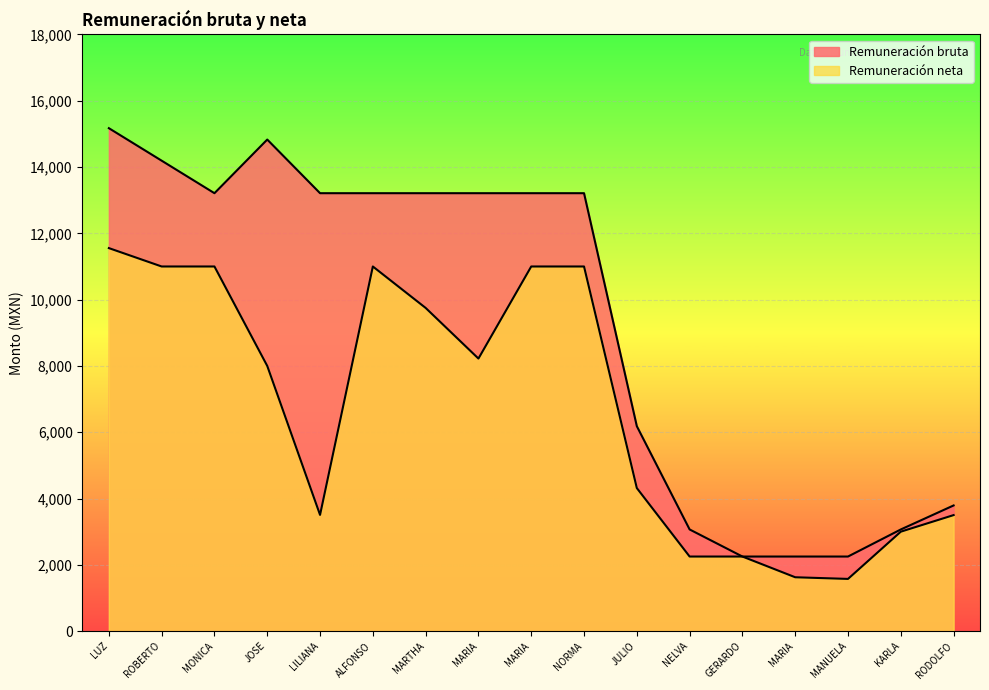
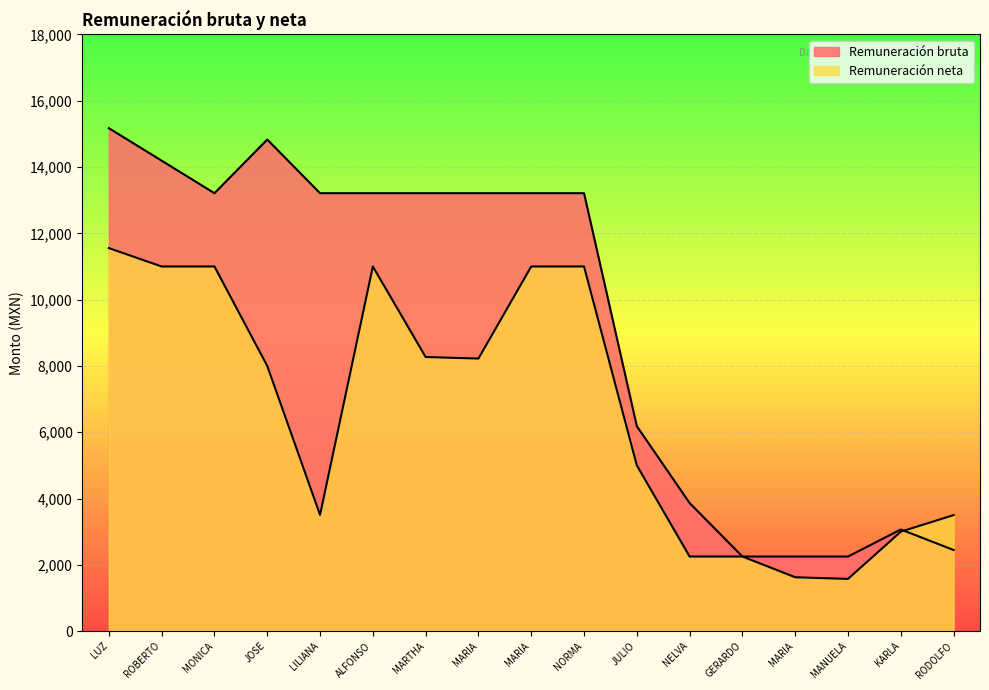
Remuneración neta, MARTHA: 9,800 -> 8,300
Remuneración neta, JULIO: 4,300 -> 5,000
Remuneración bruta, NELVA: 3,100 -> 3,900
Remuneración bruta, RODOLFO: 3,800 -> 2,400
